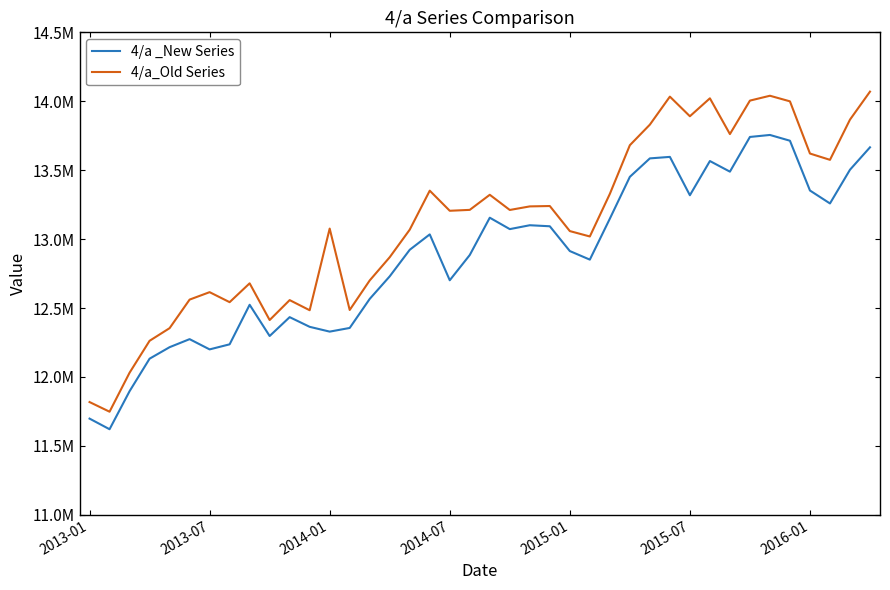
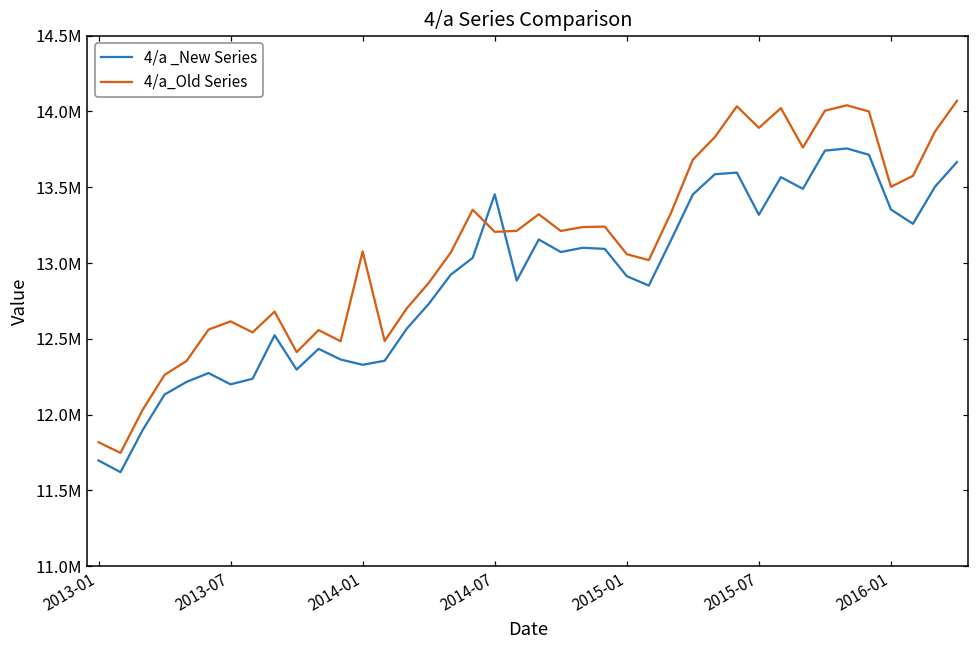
4/a _New Series, 2014-07: 12700000 -> 13450000
4/a_Old Series, 2016-01: 13620000 -> 13500000
